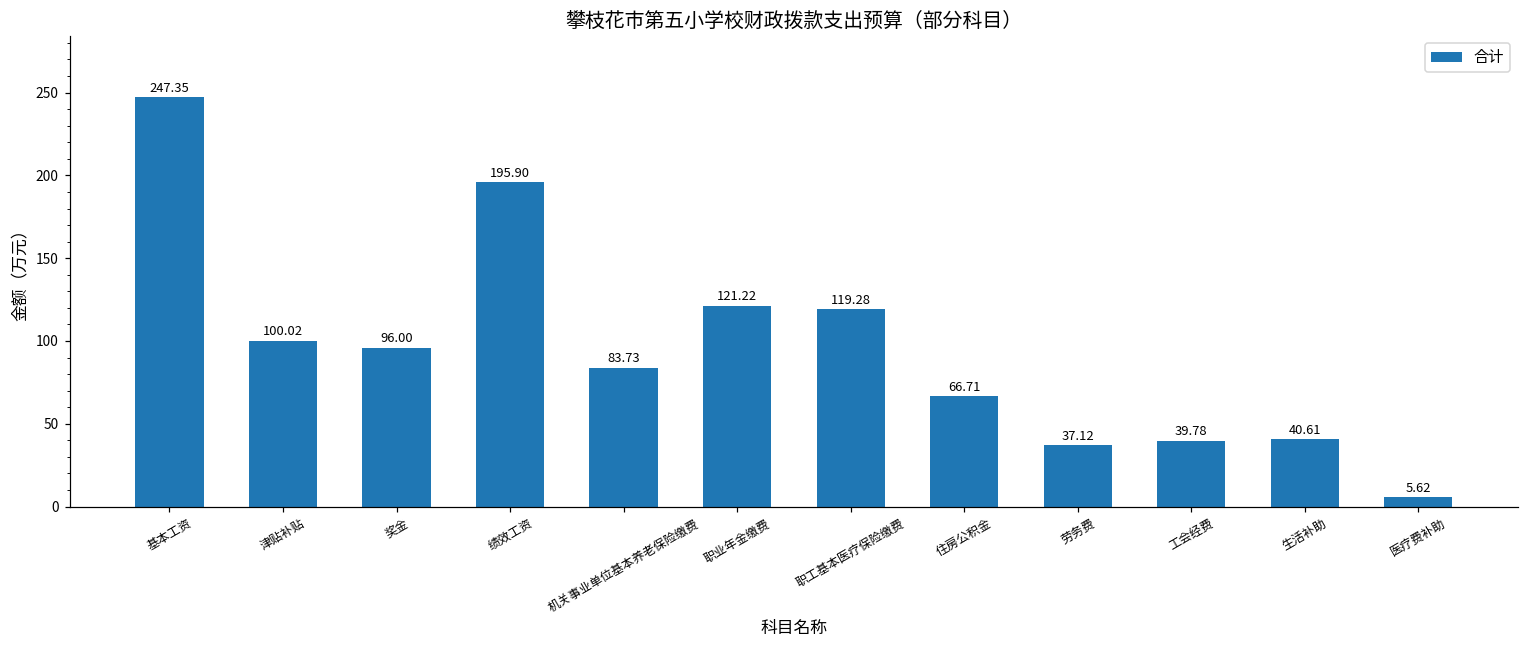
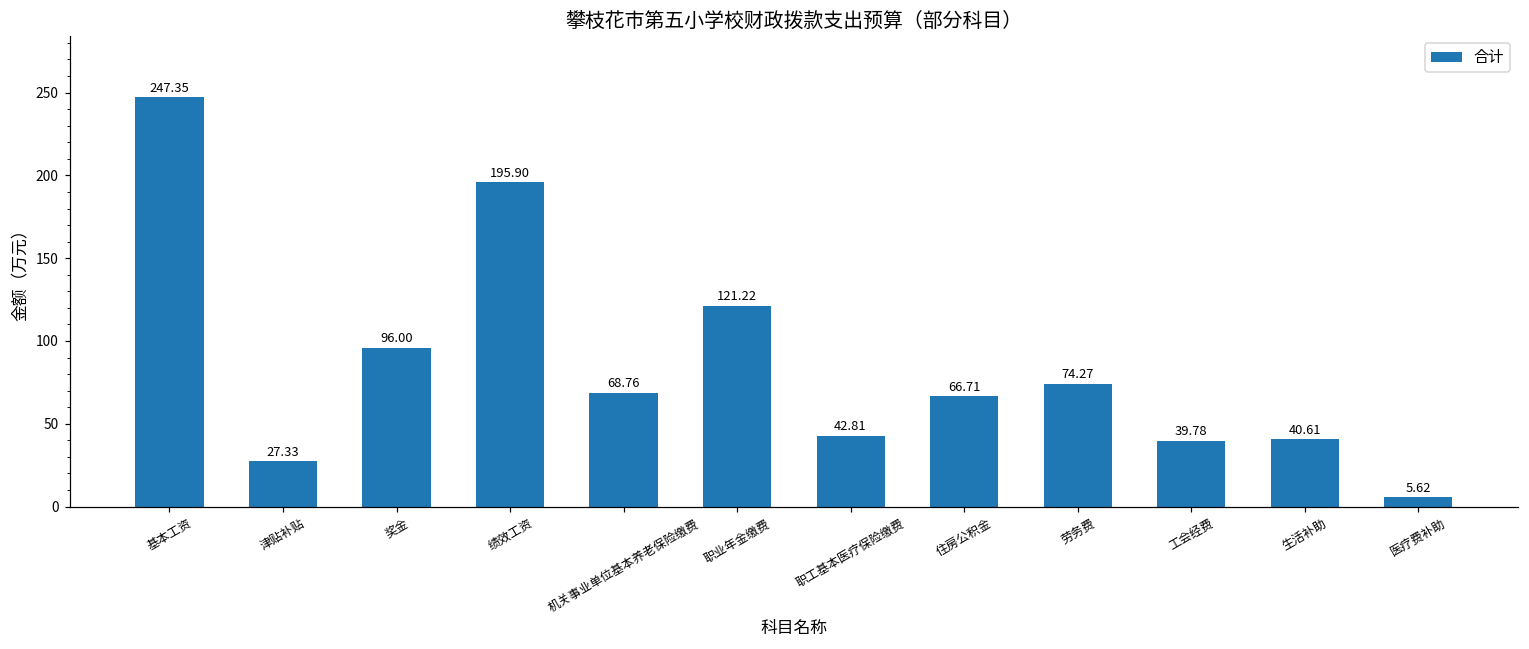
津贴补贴: 100.02 -> 27.33
机关事业单位基本养老保险缴费: 83.73 -> 68.76
职工基本医疗保险缴费: 119.28 -> 42.81
劳务费: 37.12 -> 74.27
